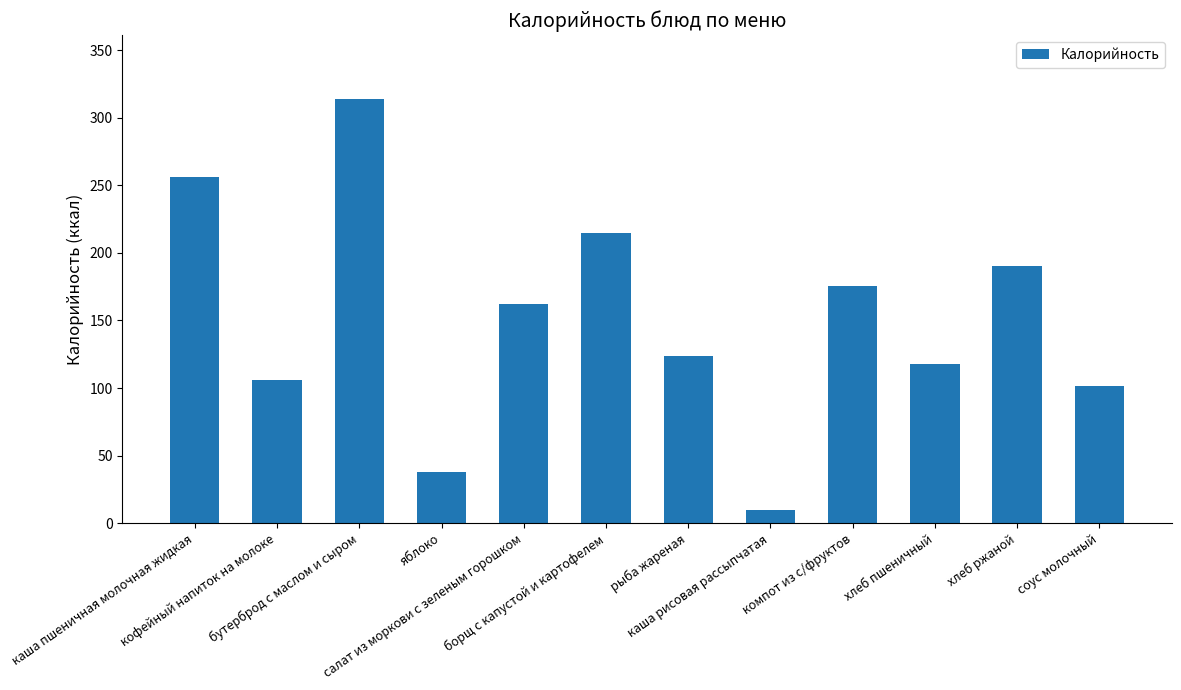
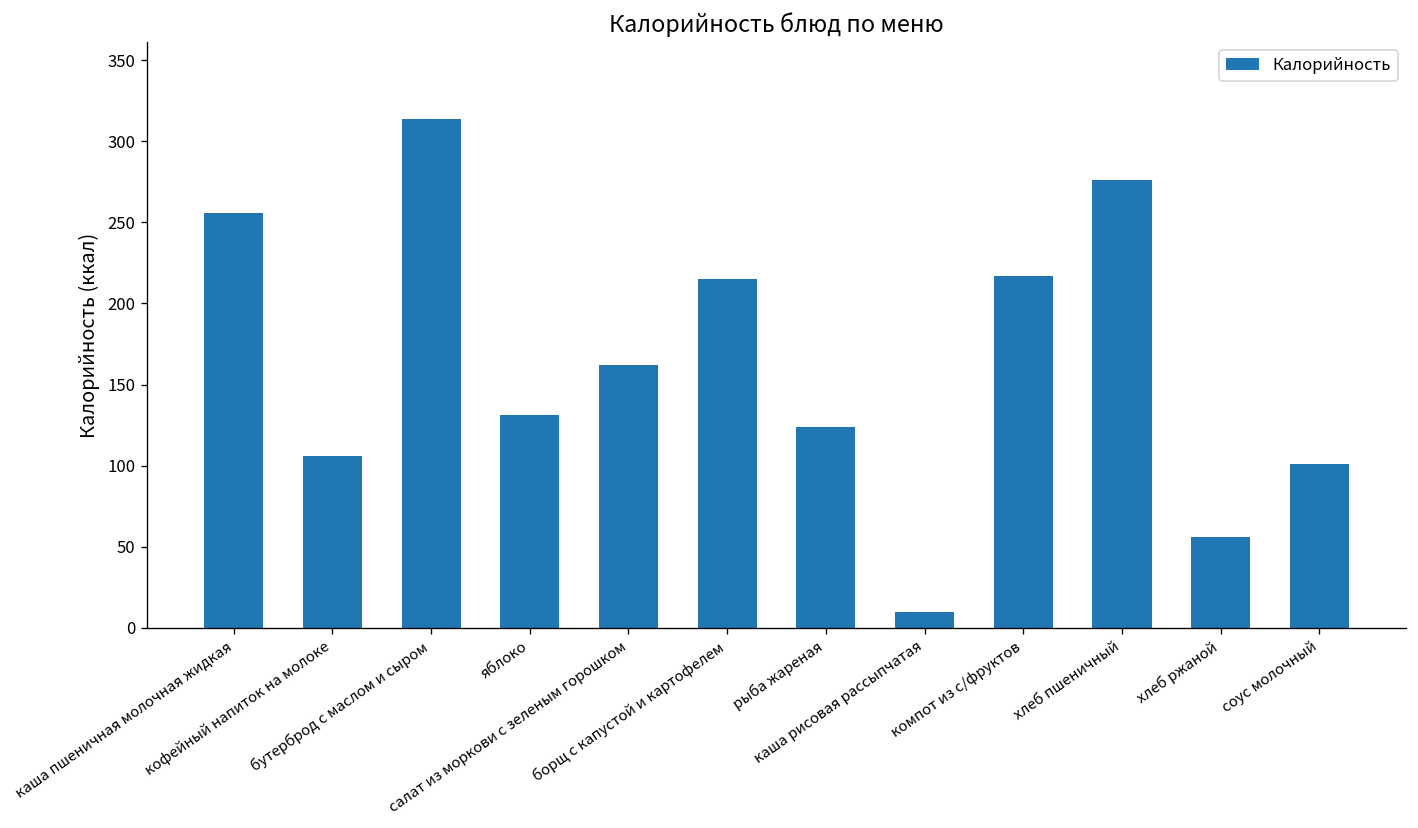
яблоко: 38 -> 131
компот из с/фруктов: 176 -> 217
хлеб пшеничный: 118 -> 276
хлеб ржаной: 190 -> 56
